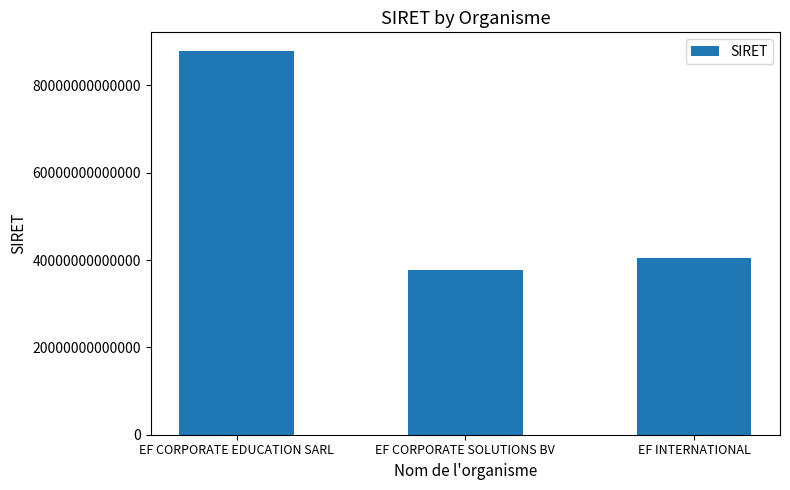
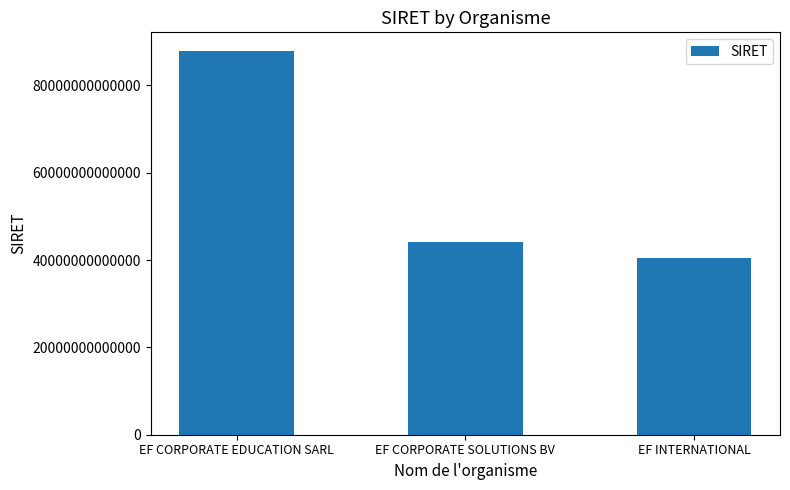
EF CORPORATE SOLUTIONS BV: 38000000000000 -> 44000000000000
